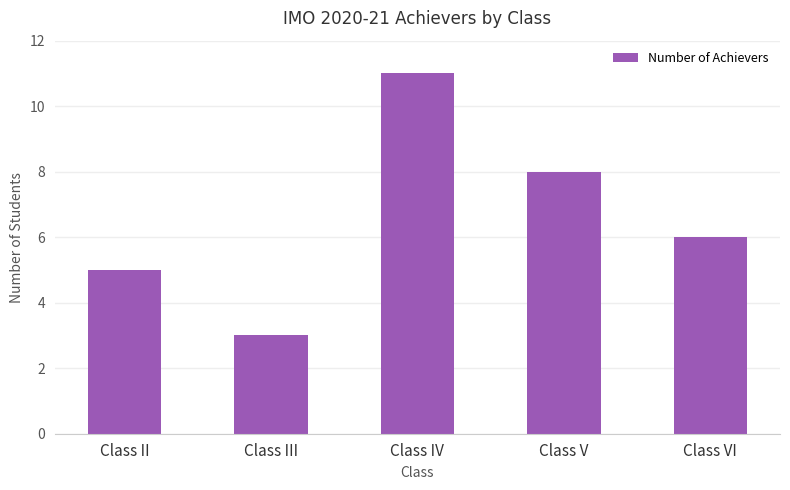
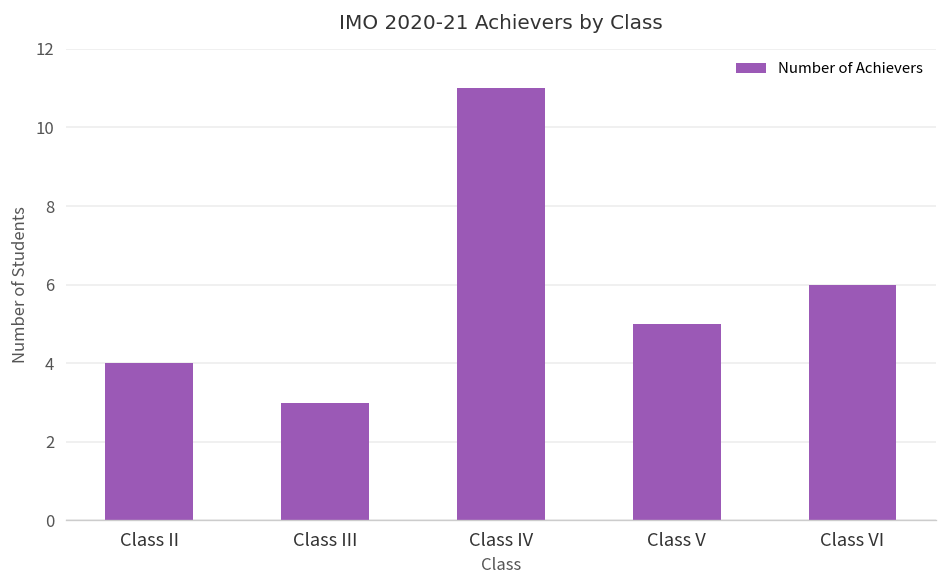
Class II: 5 -> 4
Class V: 8 -> 5
